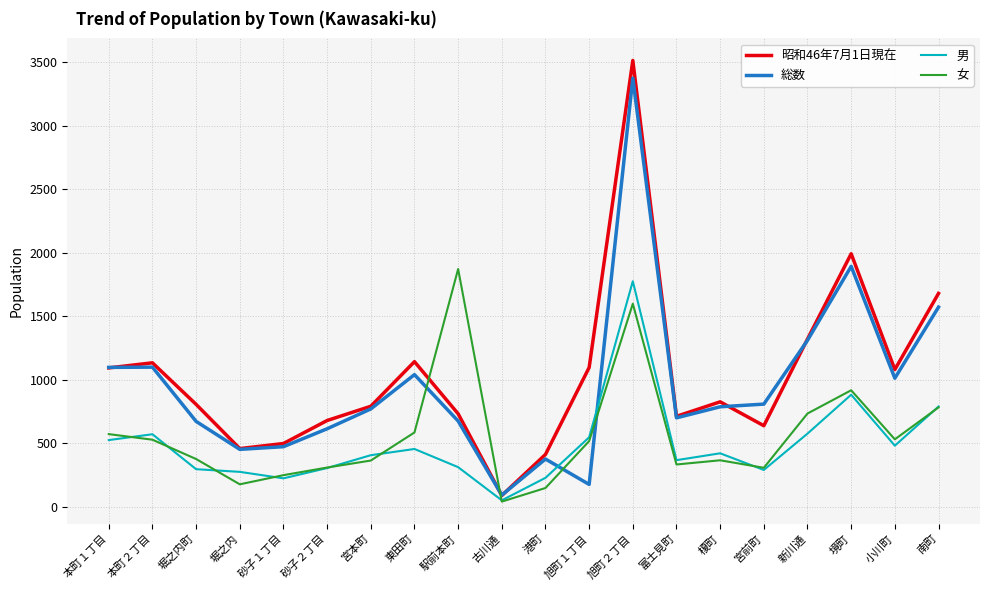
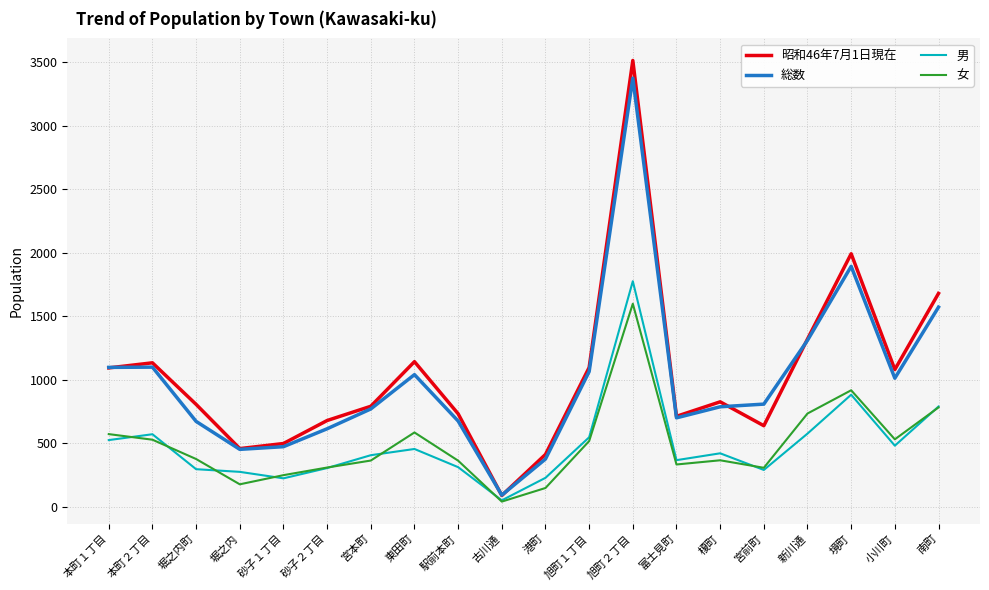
女, 駅前本町: 1870 -> 360
総数, 旭町１丁目: 180 -> 1060
